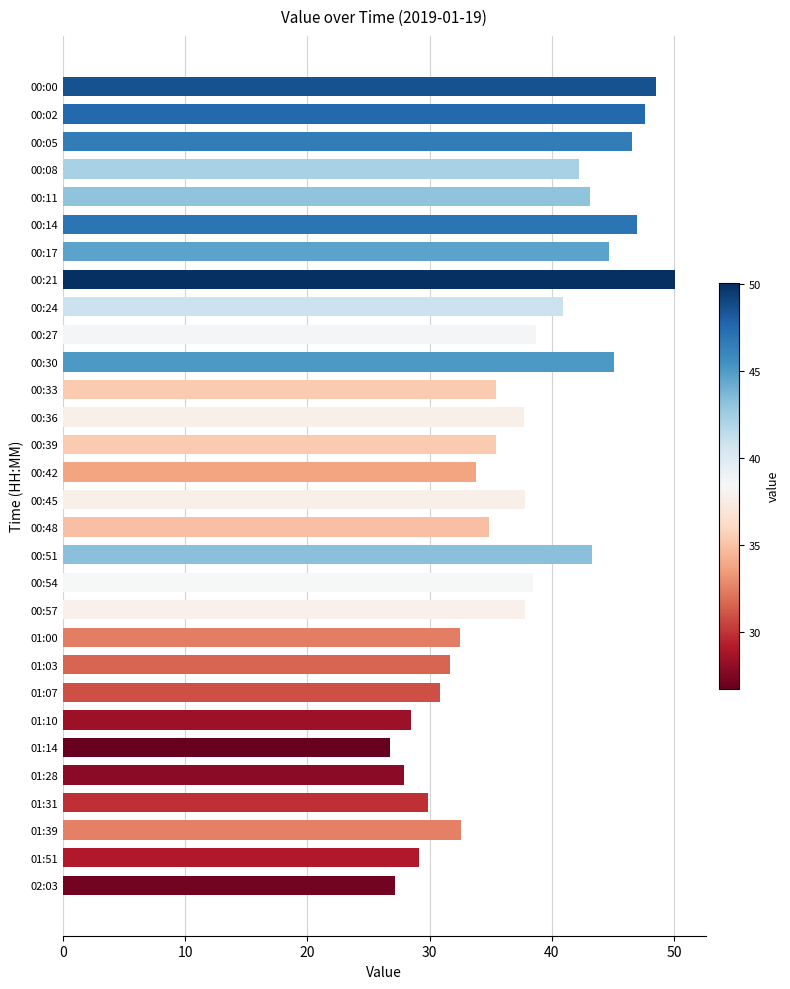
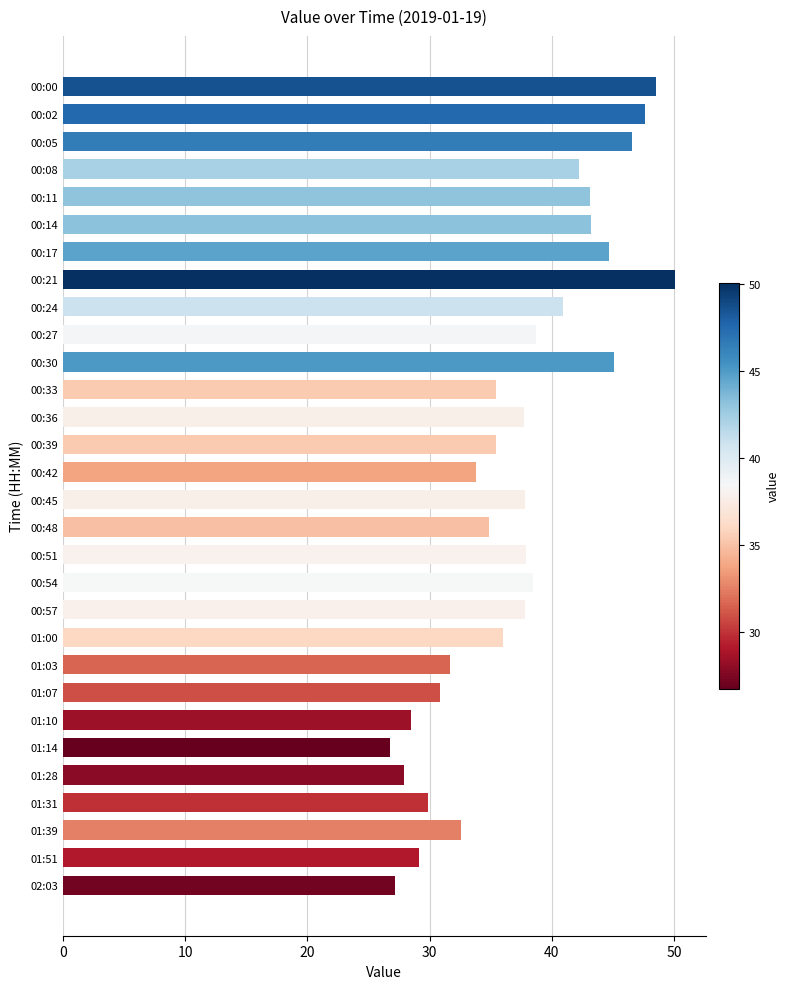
00:14: 47.0 -> 43.2
00:51: 43.3 -> 37.9
01:00: 32.5 -> 36.0
